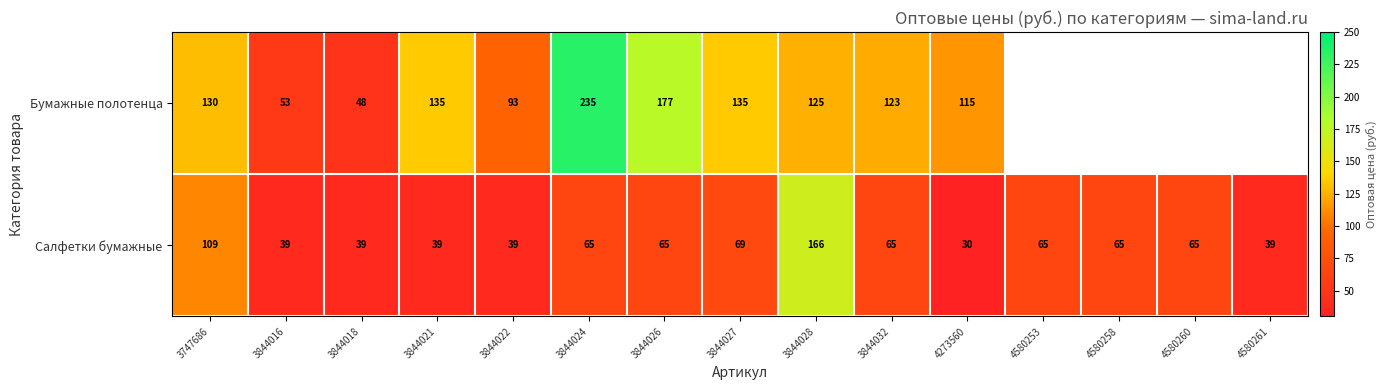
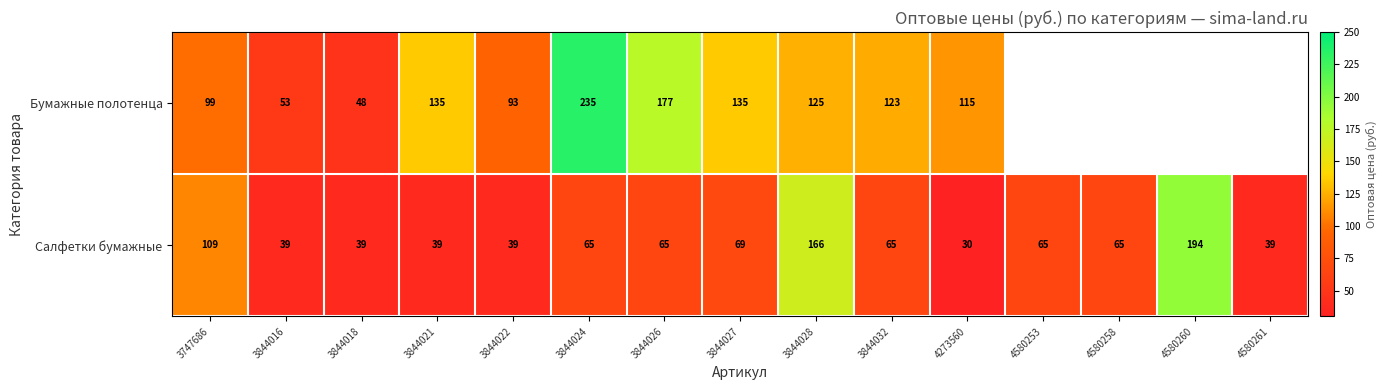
Бумажные полотенца, 3747686: 130 -> 99
Салфетки бумажные, 4580260: 65 -> 194
